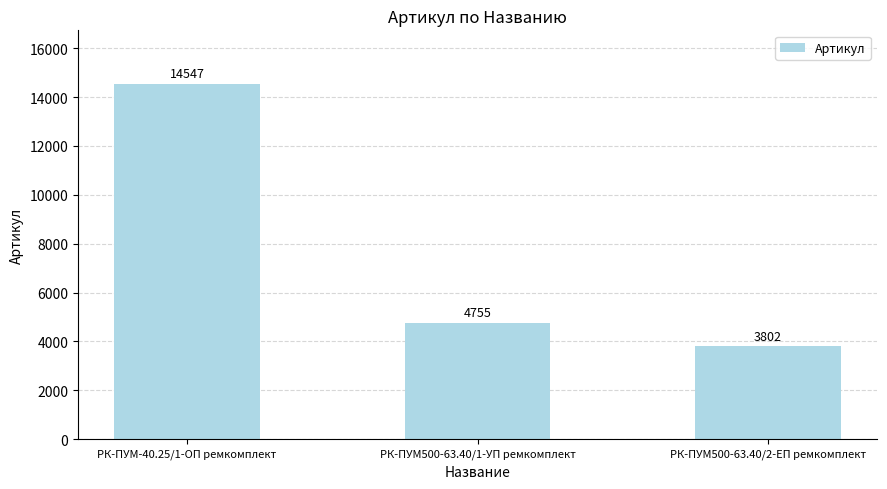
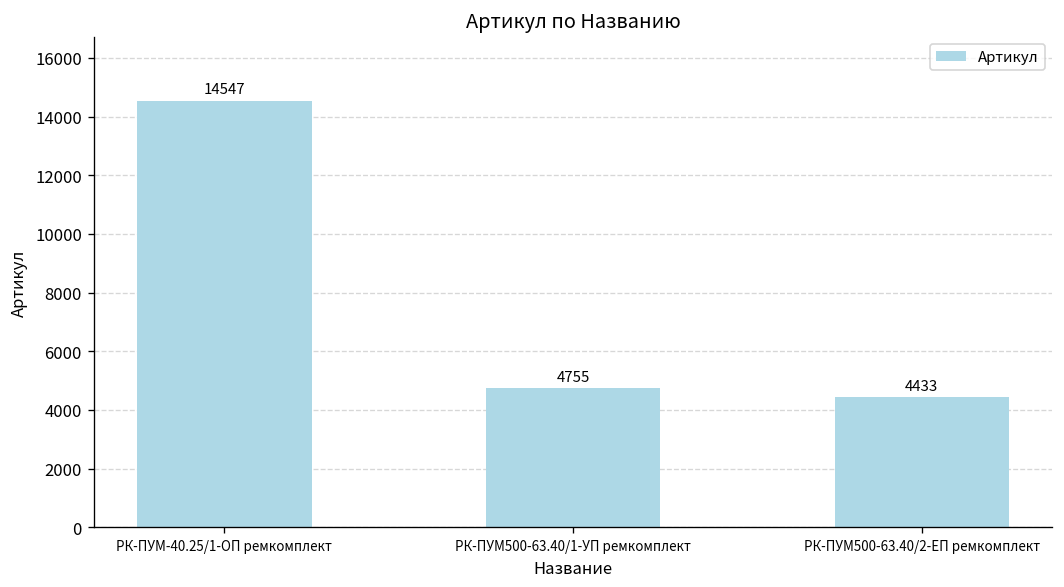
РК-ПУМ500-63.40/2-ЕП ремкомплект: 3802 -> 4433
